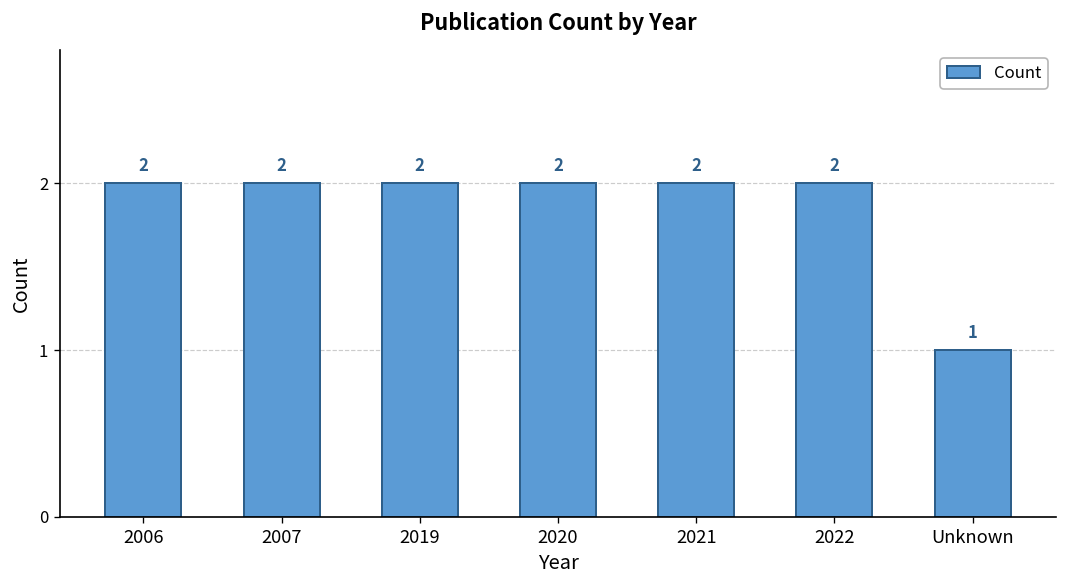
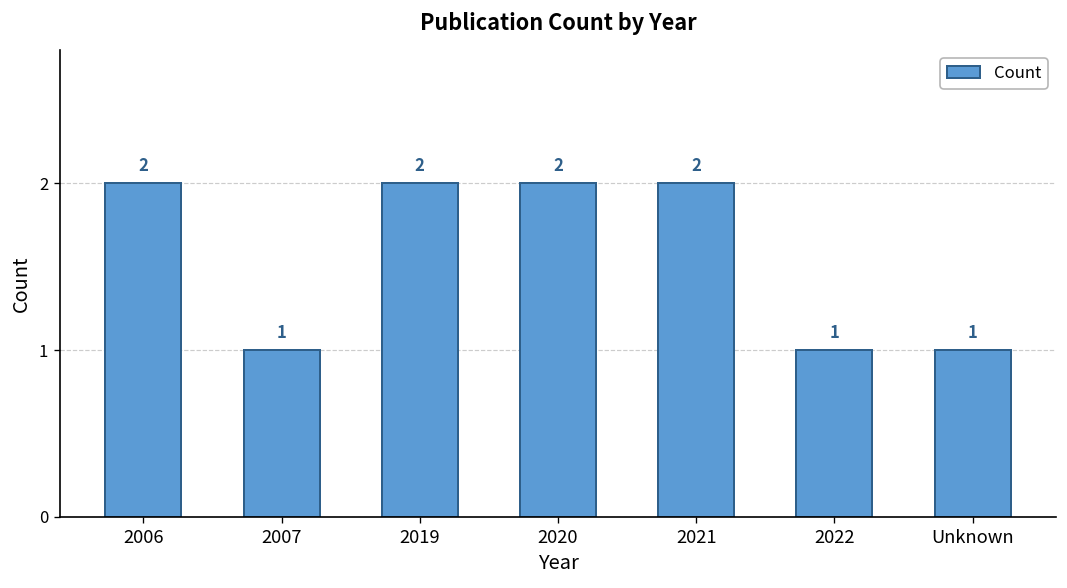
2007: 2 -> 1
2022: 2 -> 1
